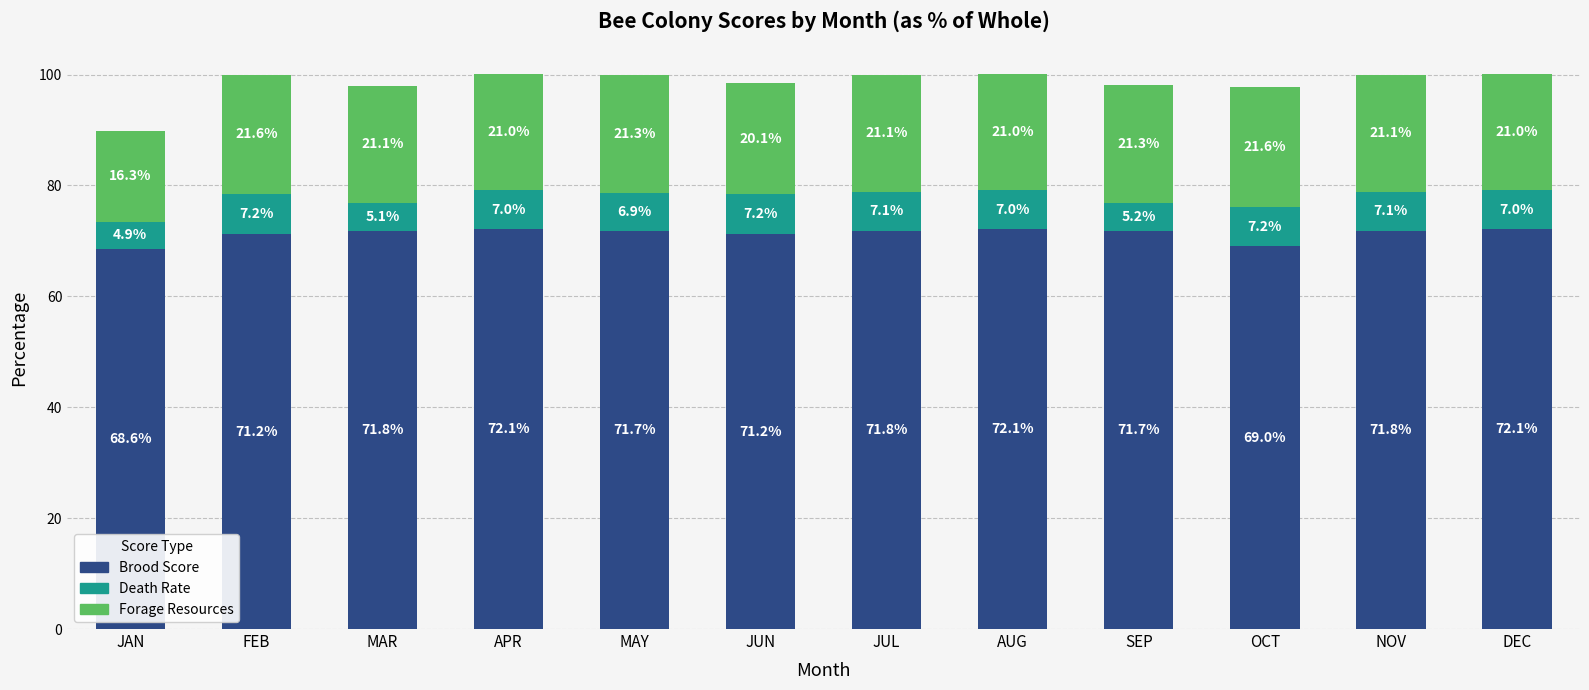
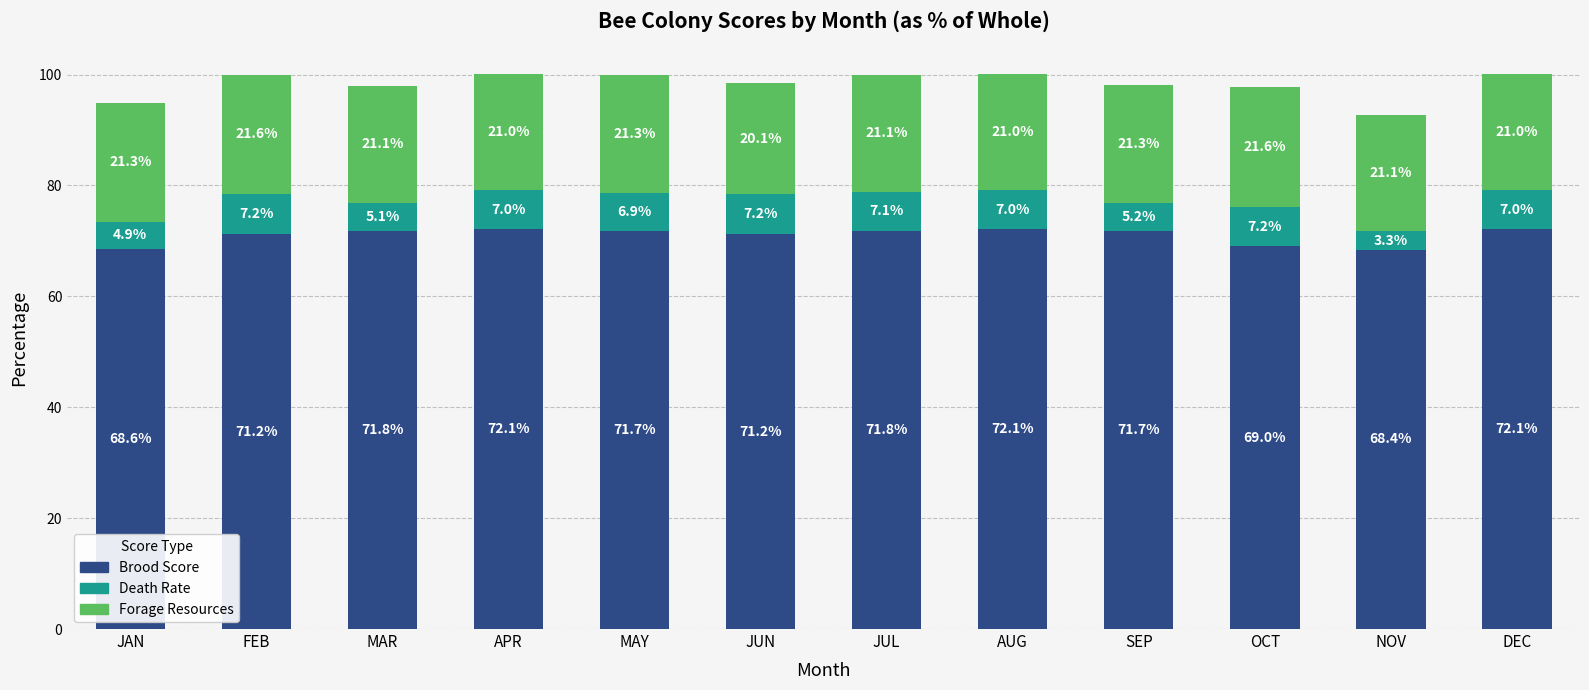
Forage Resources, JAN: 16.3% -> 21.3%
Brood Score, NOV: 71.8% -> 68.4%
Death Rate, NOV: 7.1% -> 3.3%
